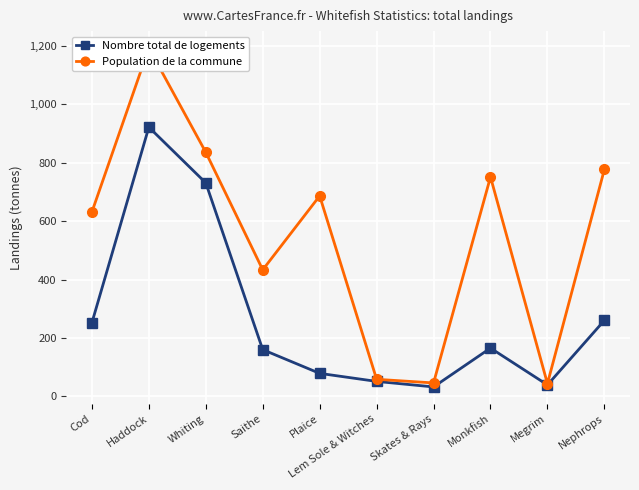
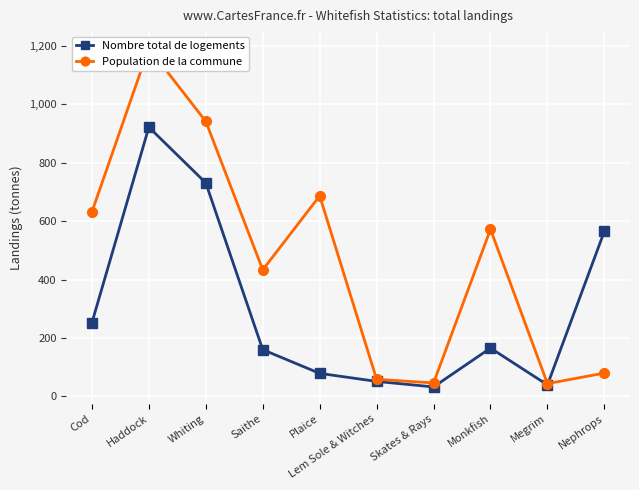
Population de la commune, Whiting: 840 -> 940
Population de la commune, Monkfish: 750 -> 570
Nombre total de logements, Nephrops: 260 -> 570
Population de la commune, Nephrops: 780 -> 80
